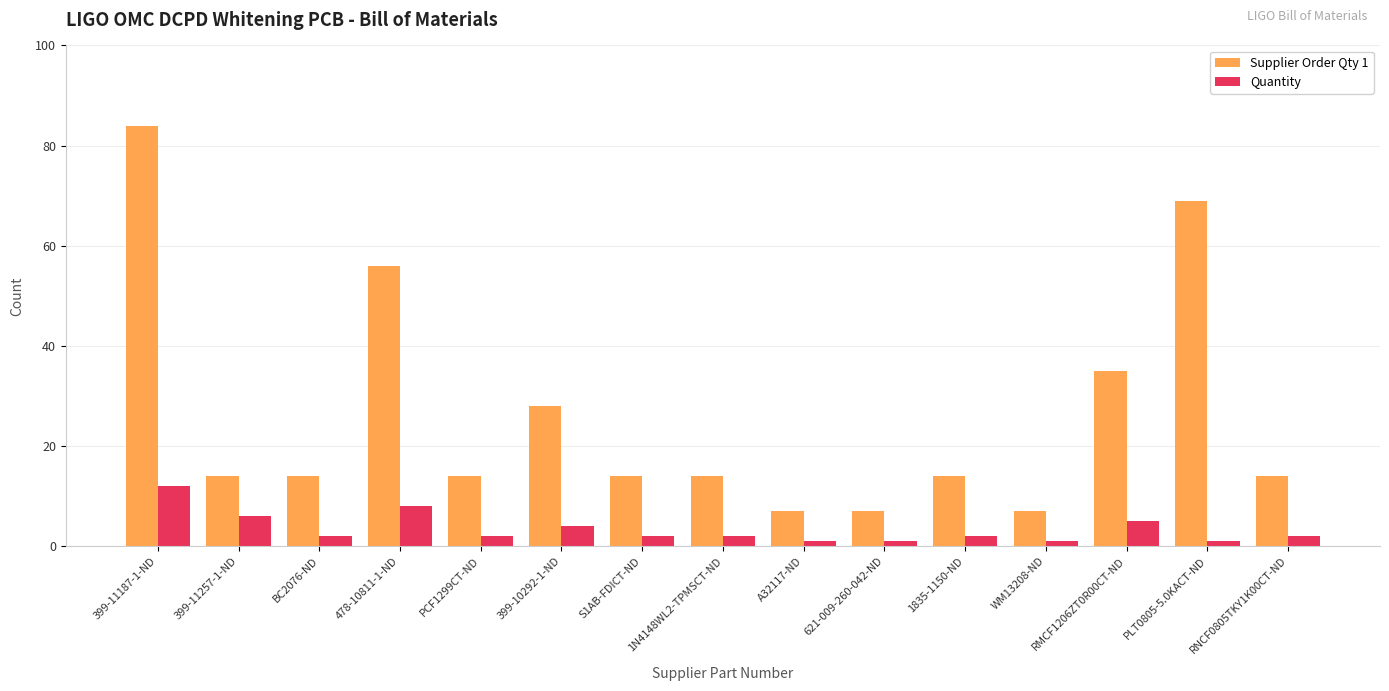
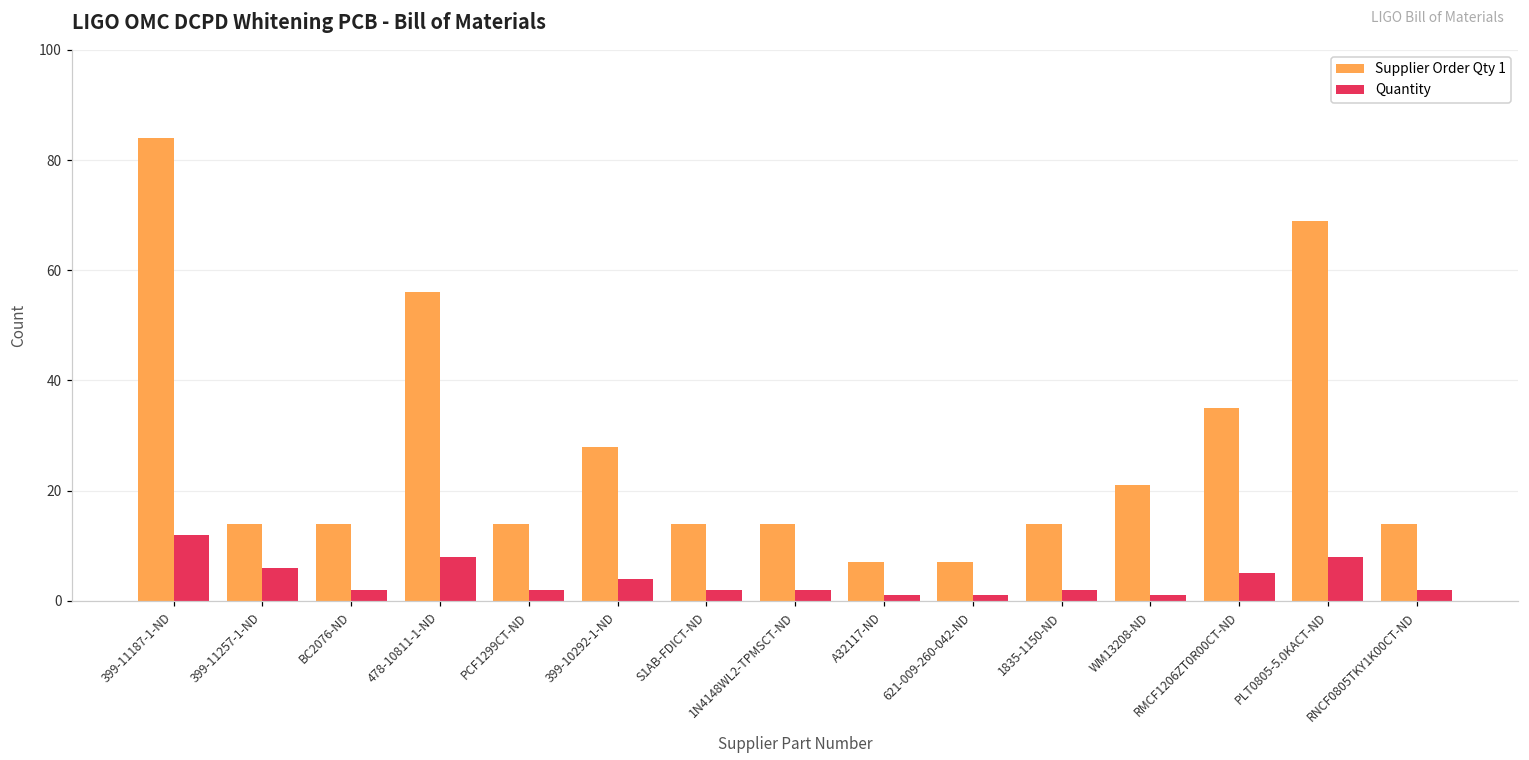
Supplier Order Qty 1, WM13208-ND: 7 -> 21
Quantity, PLT0805-5.0KACT-ND: 1 -> 8
